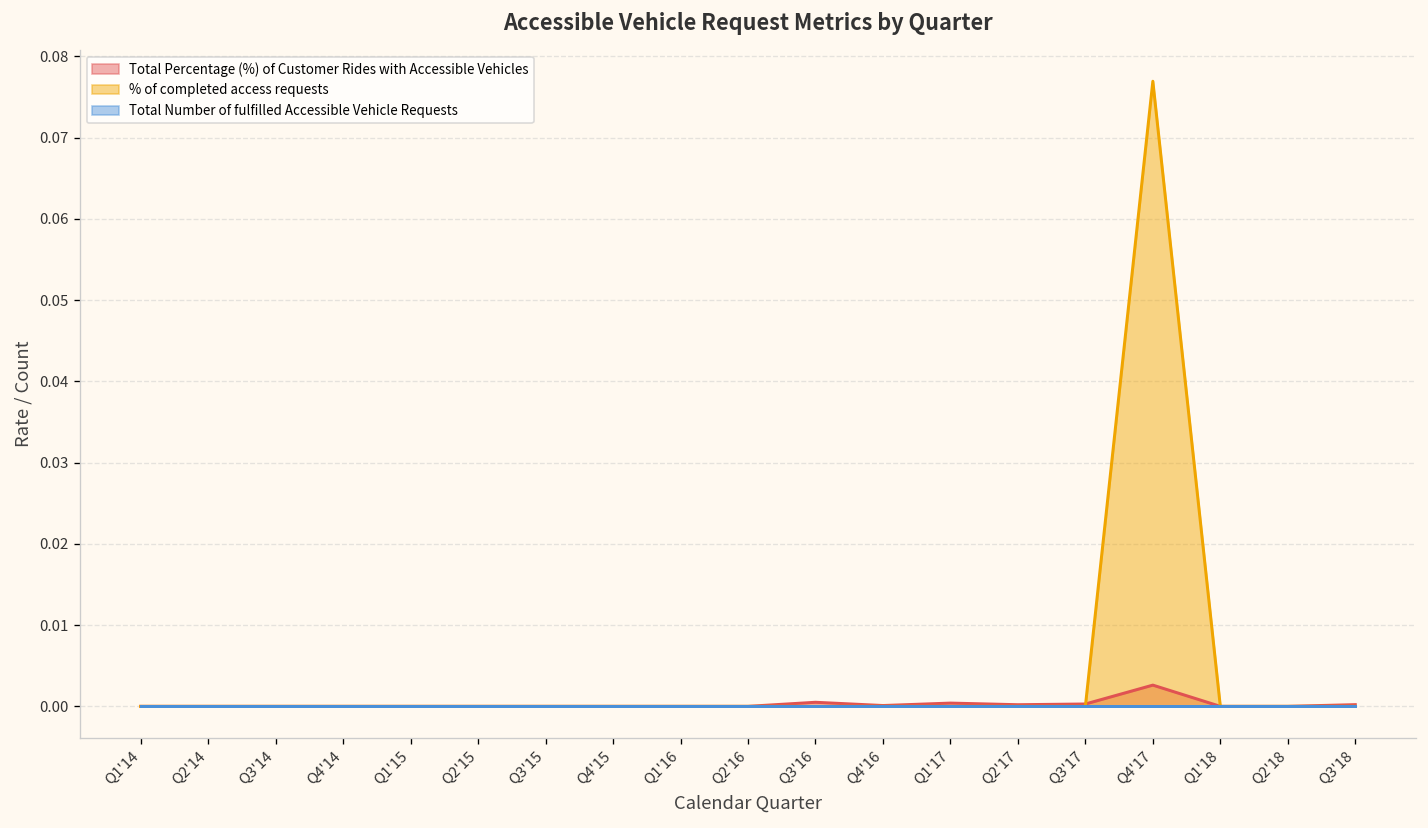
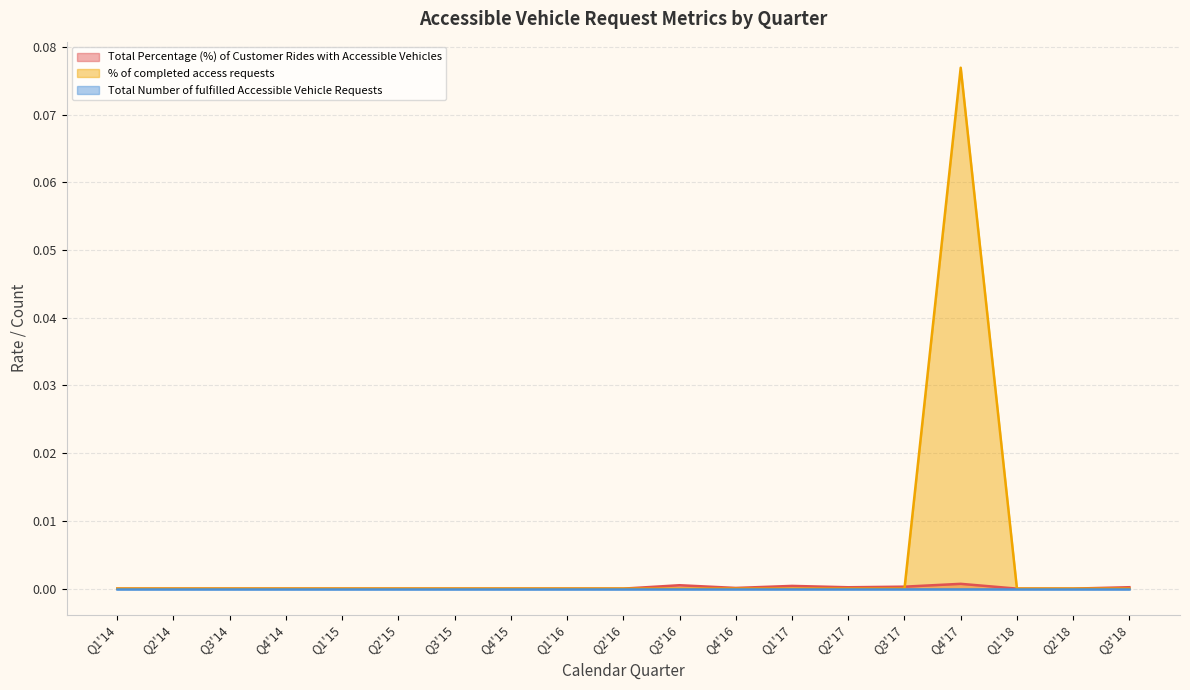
Total Percentage (%) of Customer Rides with Accessible Vehicles, Q4'17: 0.003 -> 0.001
